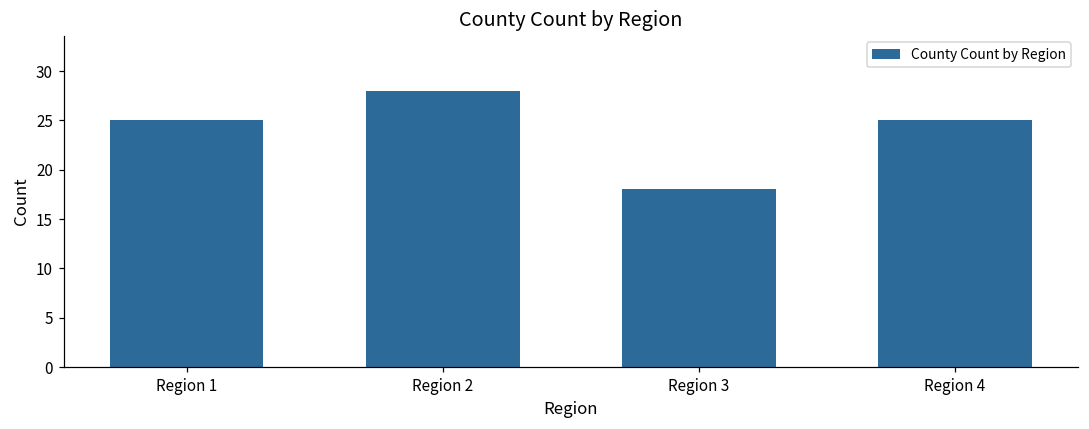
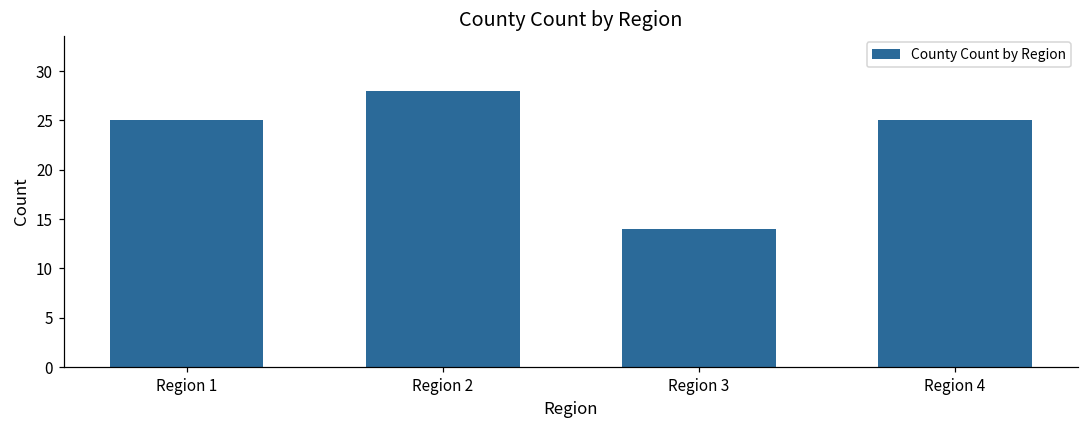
Region 3: 18 -> 14
